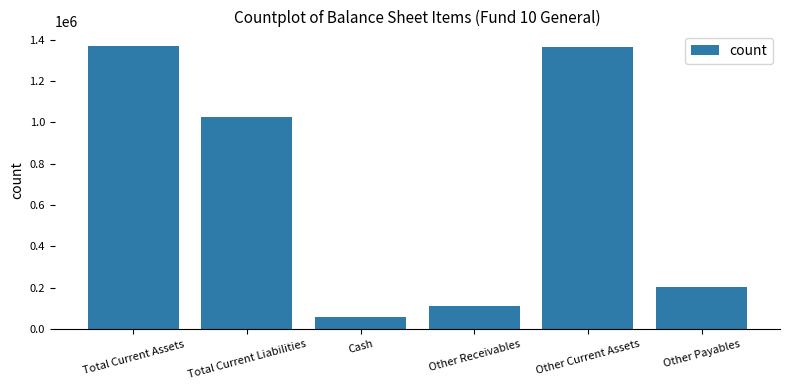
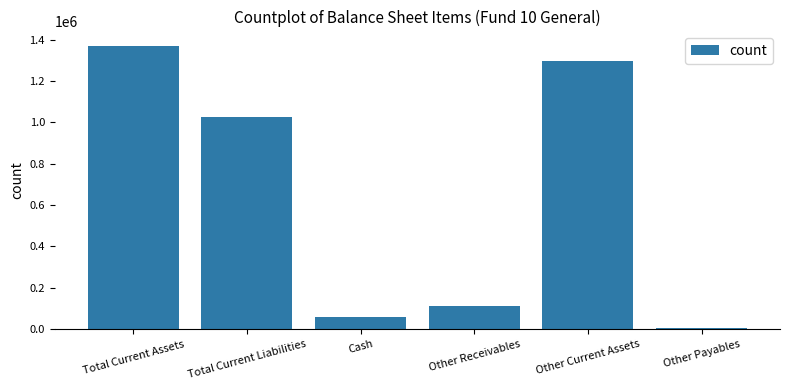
Other Current Assets: 1360000 -> 1300000
Other Payables: 200000 -> 10000
